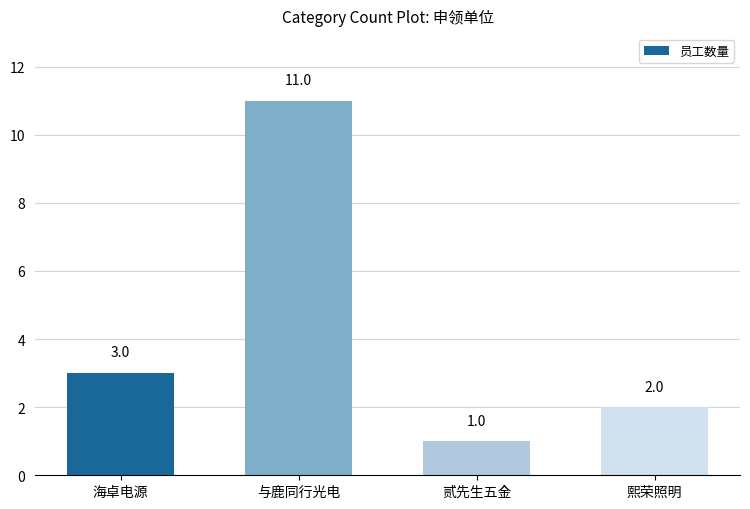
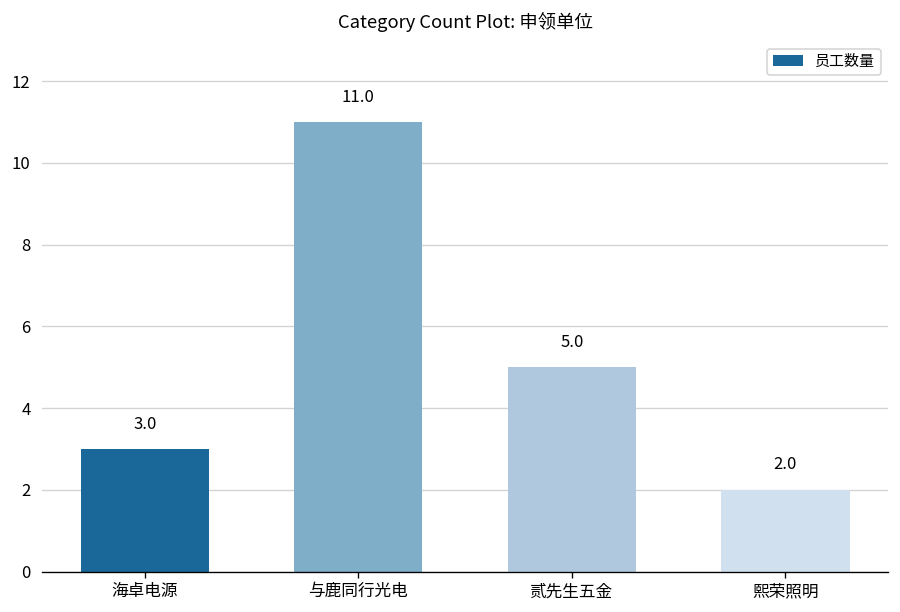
贰先生五金: 1.0 -> 5.0
